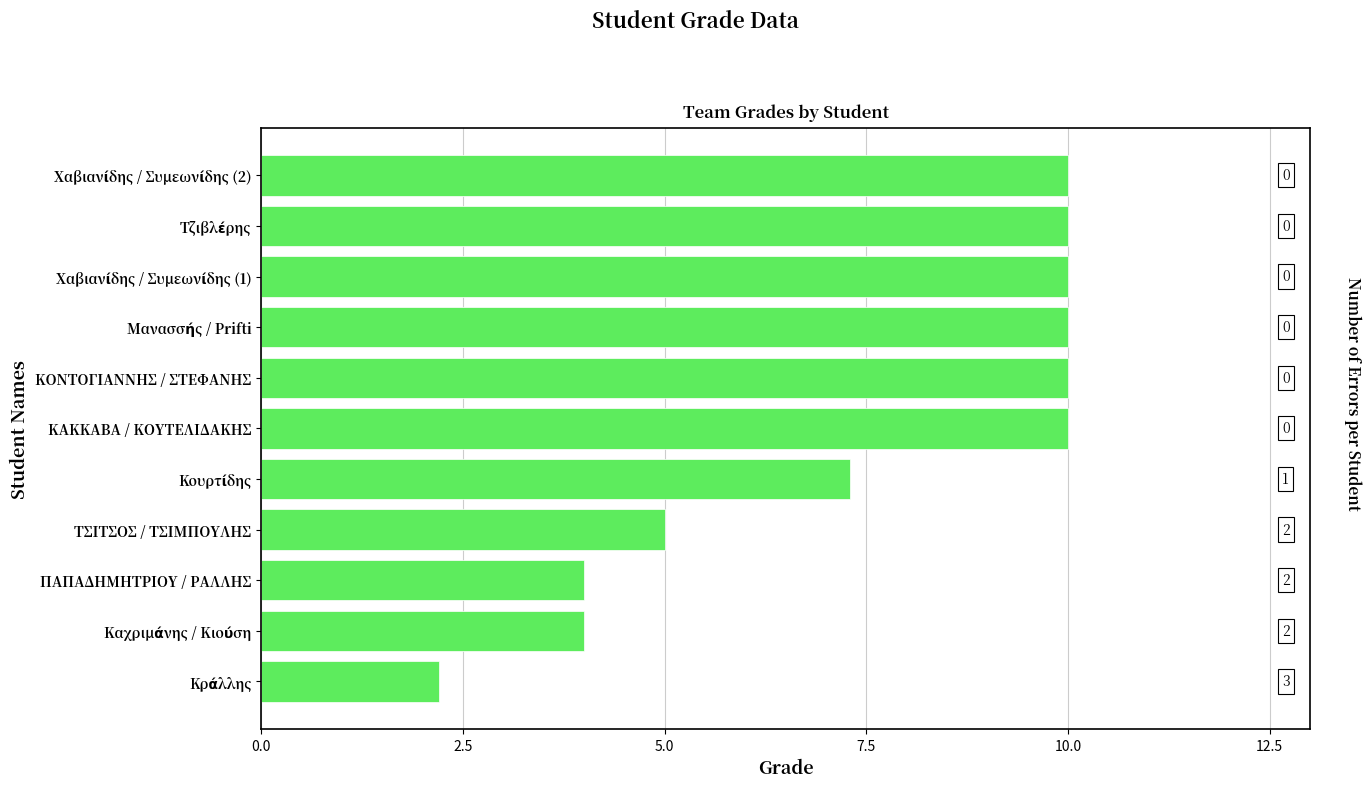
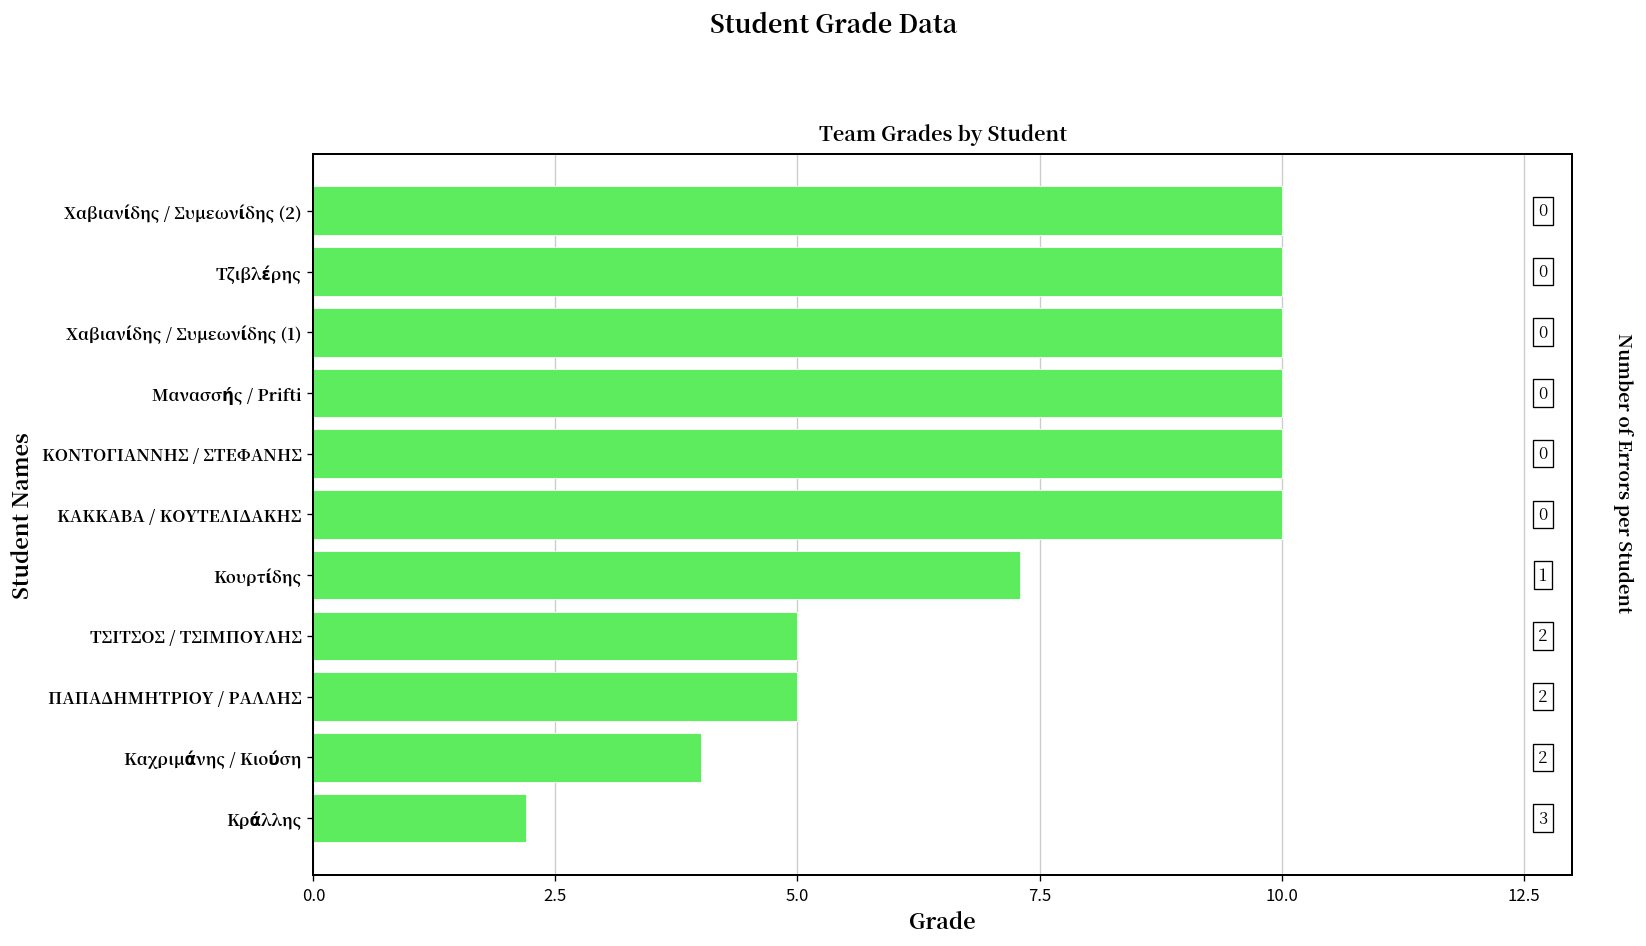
ΠΑΠΑΔΗΜΗΤΡΙΟΥ / ΡΑΛΛΗΣ: 4 -> 5
